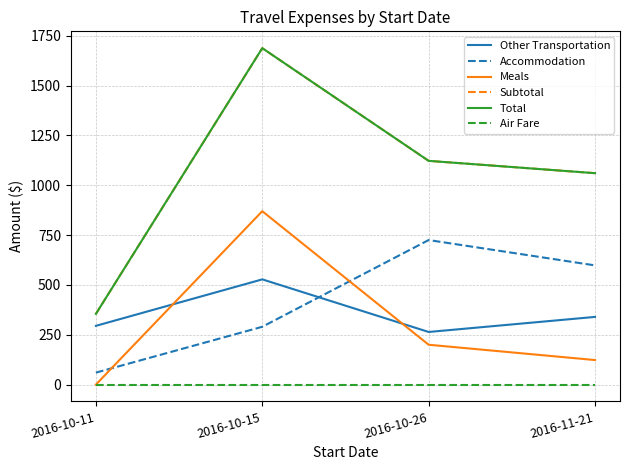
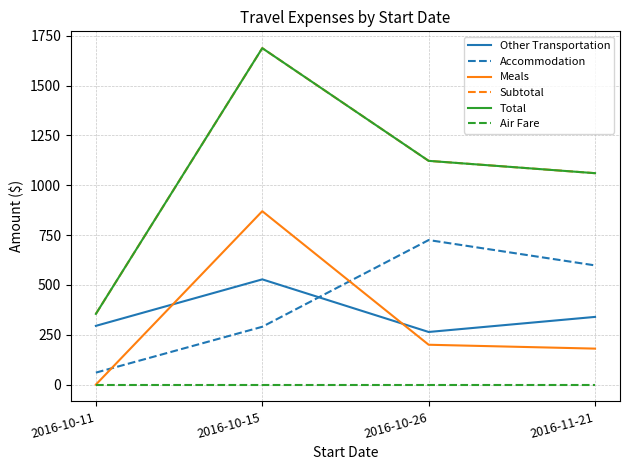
Meals, 2016-11-21: 120 -> 180
